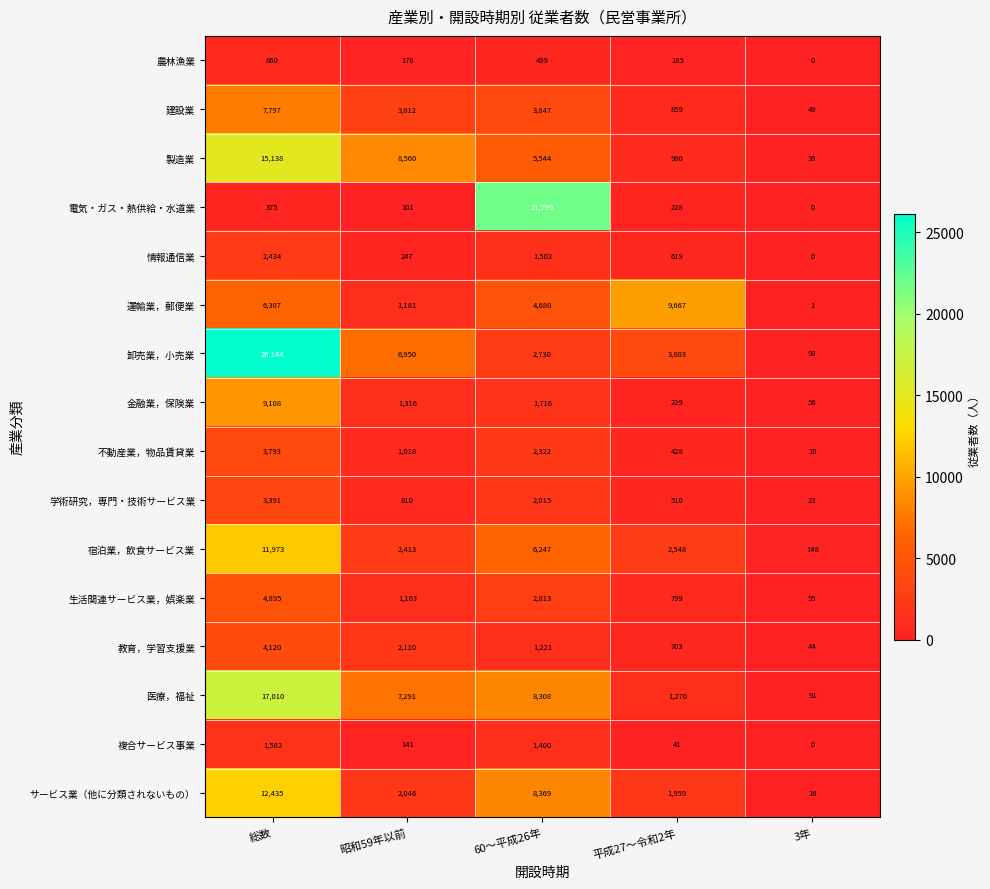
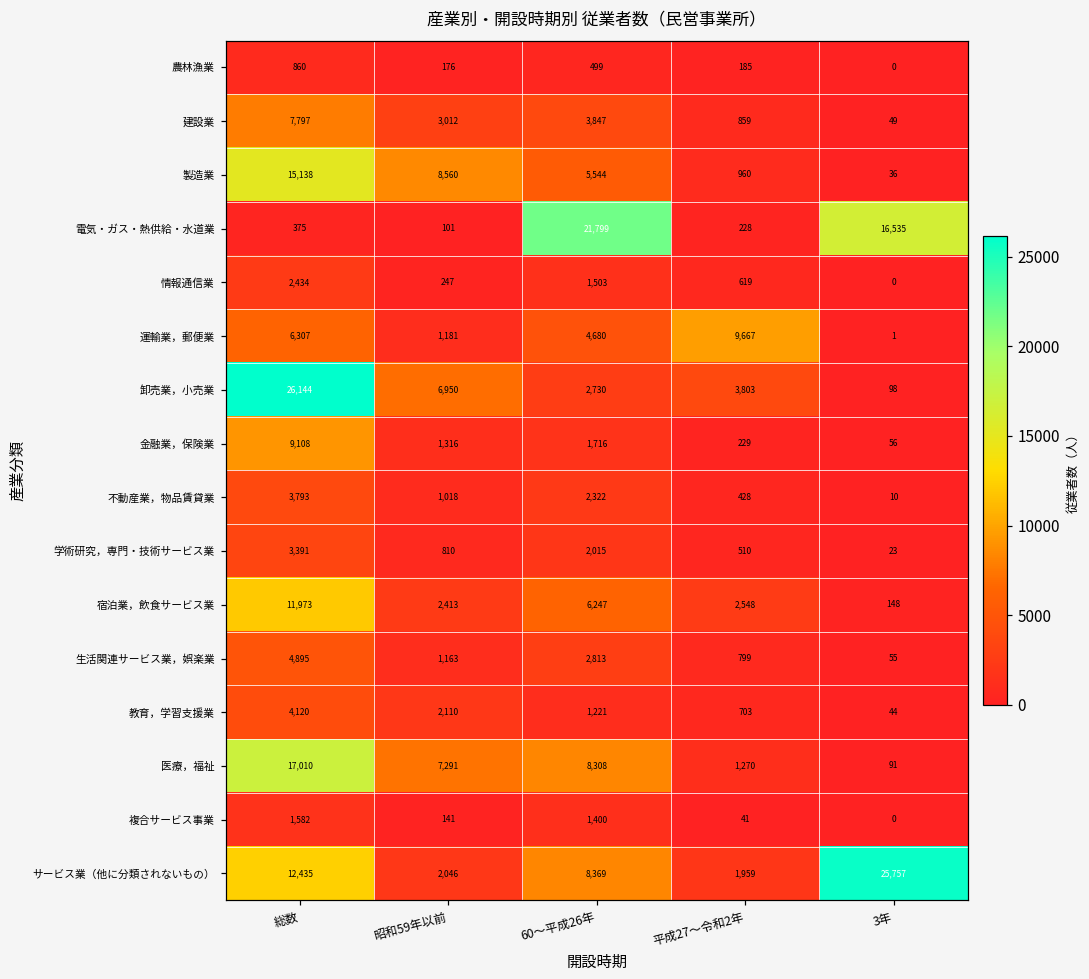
電気・ガス・熱供給・水道業, 3年: 0 -> 16,535
サービス業（他に分類されないもの）, 3年: 16 -> 25,757
